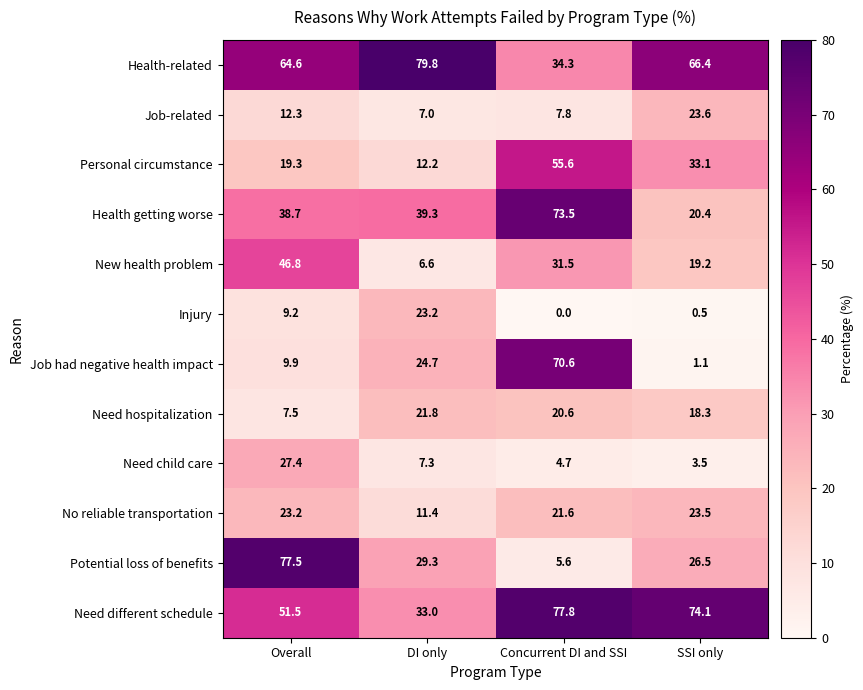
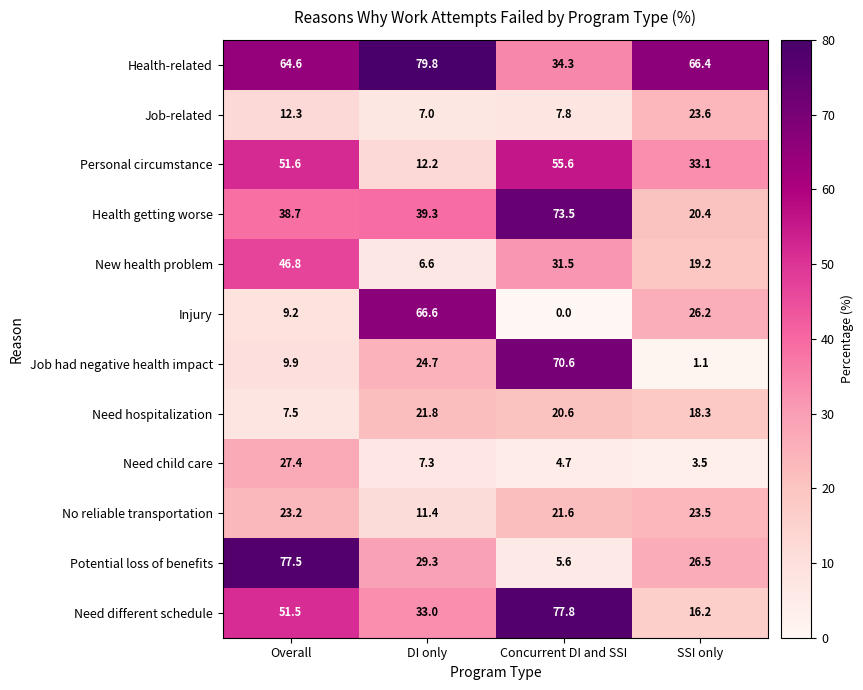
Personal circumstance, Overall: 19.3 -> 51.6
Injury, DI only: 23.2 -> 66.6
Injury, SSI only: 0.5 -> 26.2
Need different schedule, SSI only: 74.1 -> 16.2
